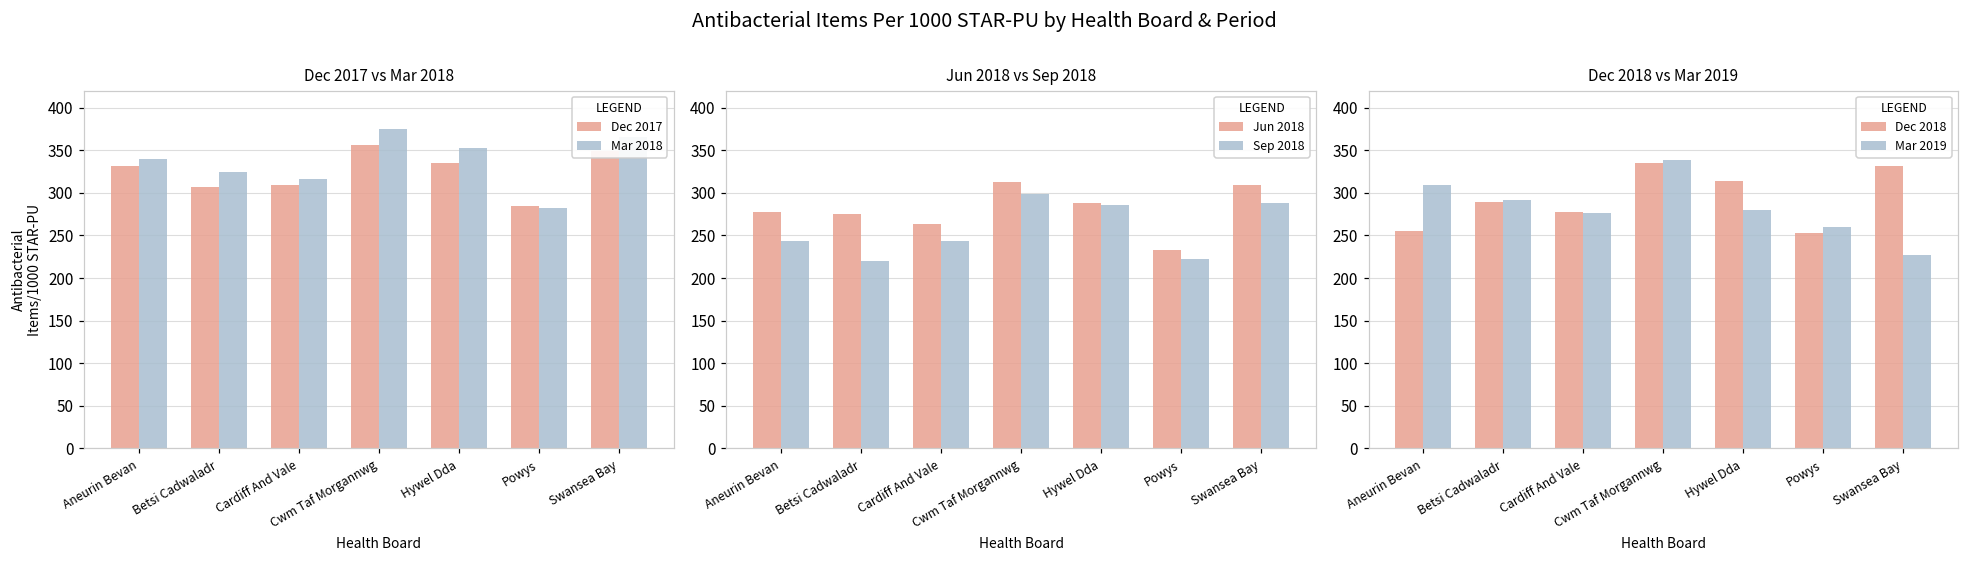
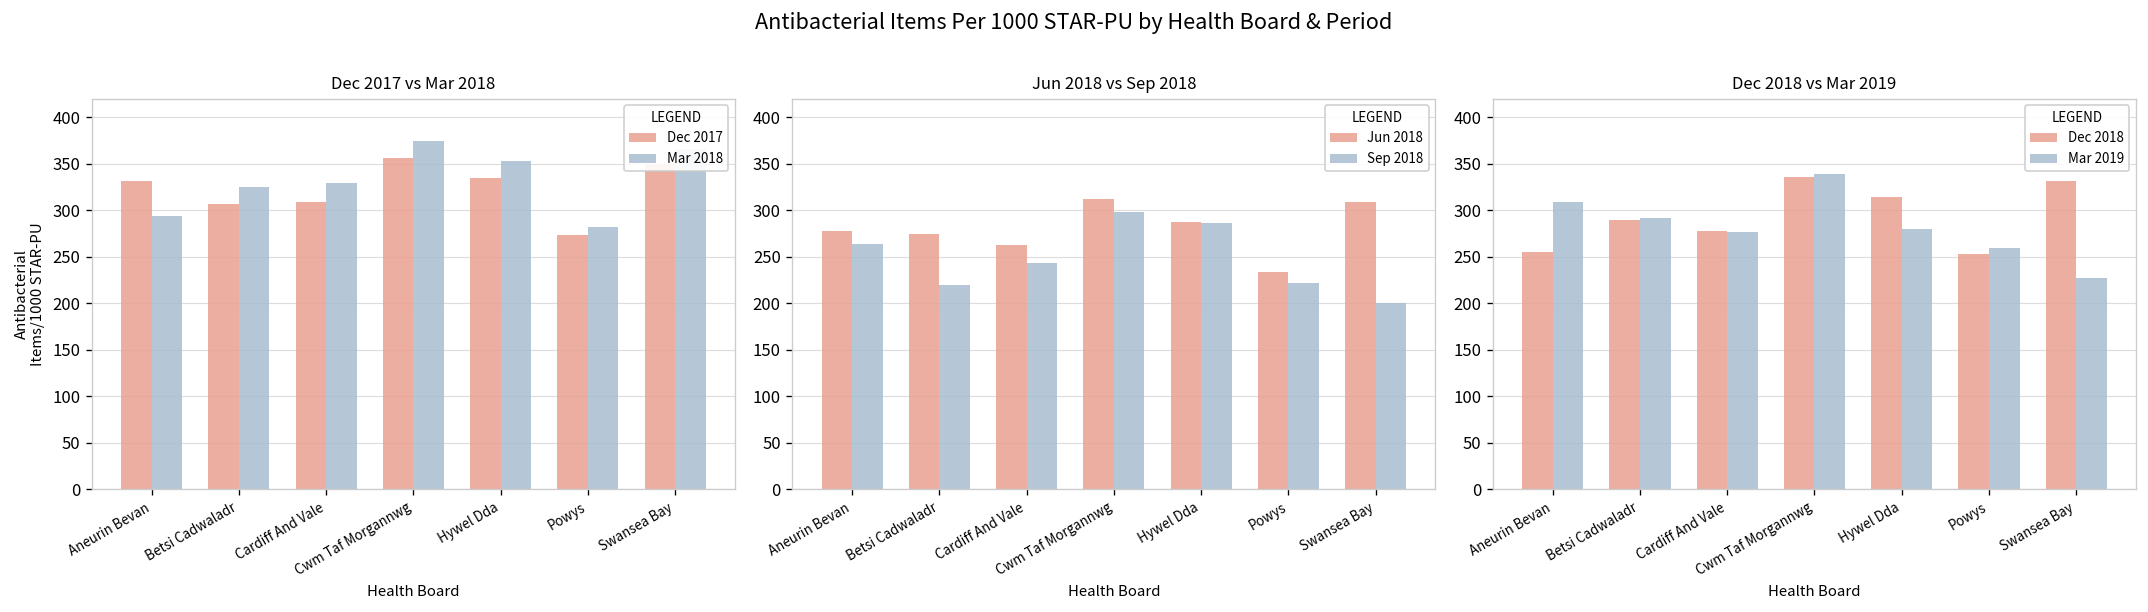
Dec 2017 vs Mar 2018, Mar 2018, Aneurin Bevan: 340 -> 290
Dec 2017 vs Mar 2018, Mar 2018, Cardiff And Vale: 320 -> 330
Dec 2017 vs Mar 2018, Dec 2017, Powys: 290 -> 270
Jun 2018 vs Sep 2018, Sep 2018, Aneurin Bevan: 240 -> 260
Jun 2018 vs Sep 2018, Sep 2018, Swansea Bay: 290 -> 200
